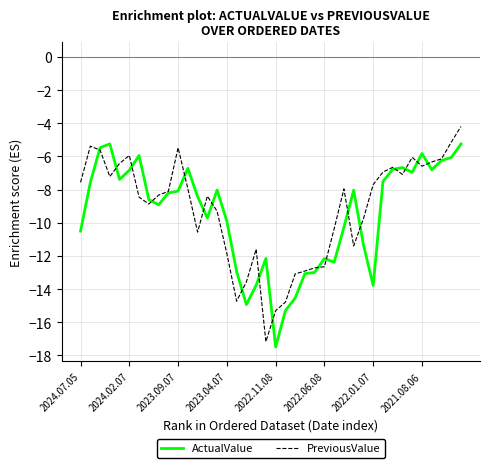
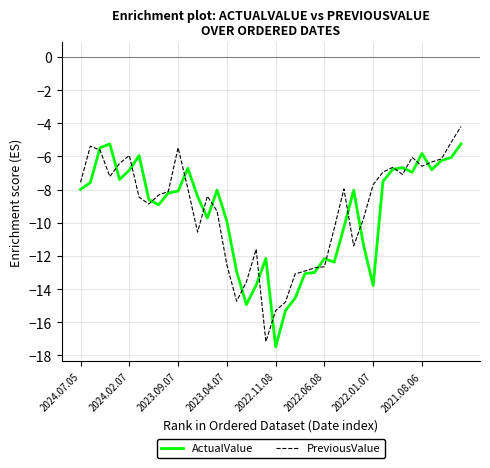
ActualValue, 2024.07.05: -10.5 -> -8.0
PreviousValue, 2023.04.07: -11.9 -> -12.5
